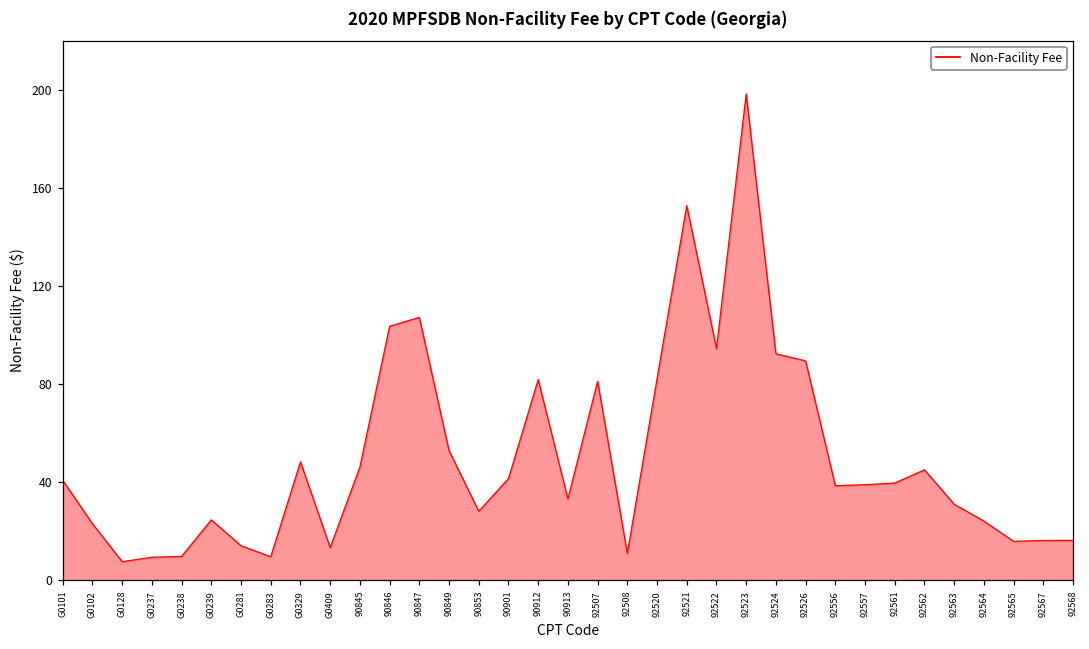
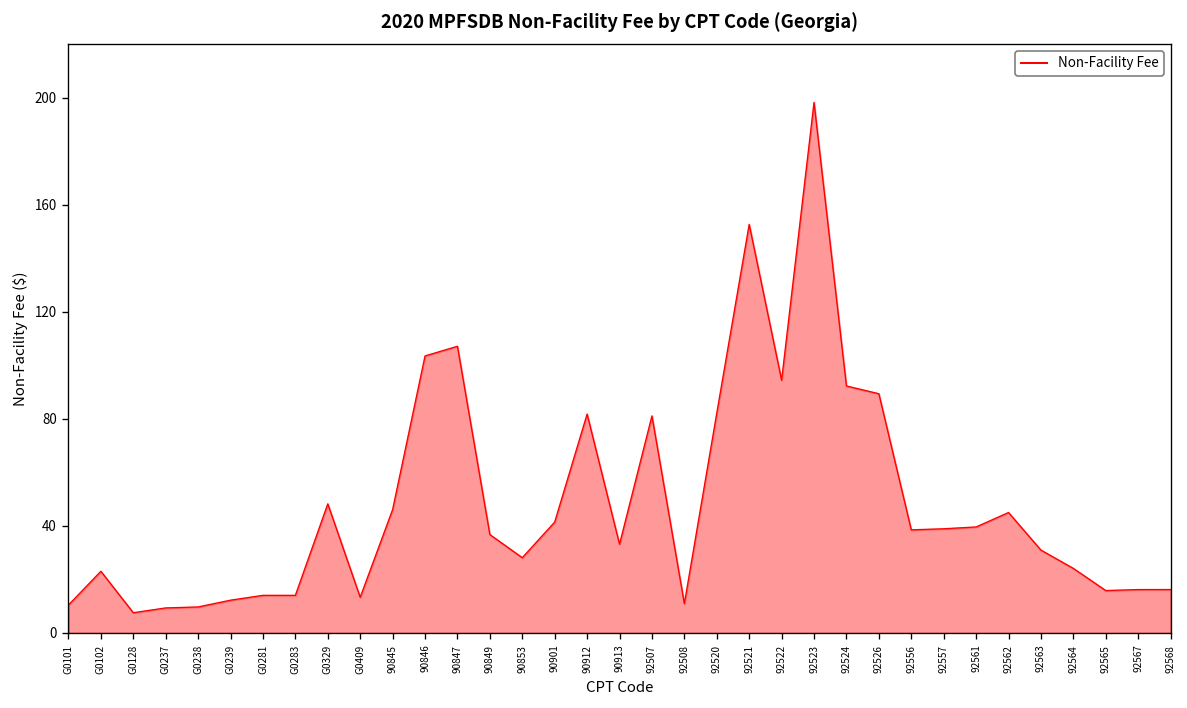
G0101: 41 -> 10
G0239: 25 -> 12
G0283: 10 -> 14
90849: 53 -> 37
